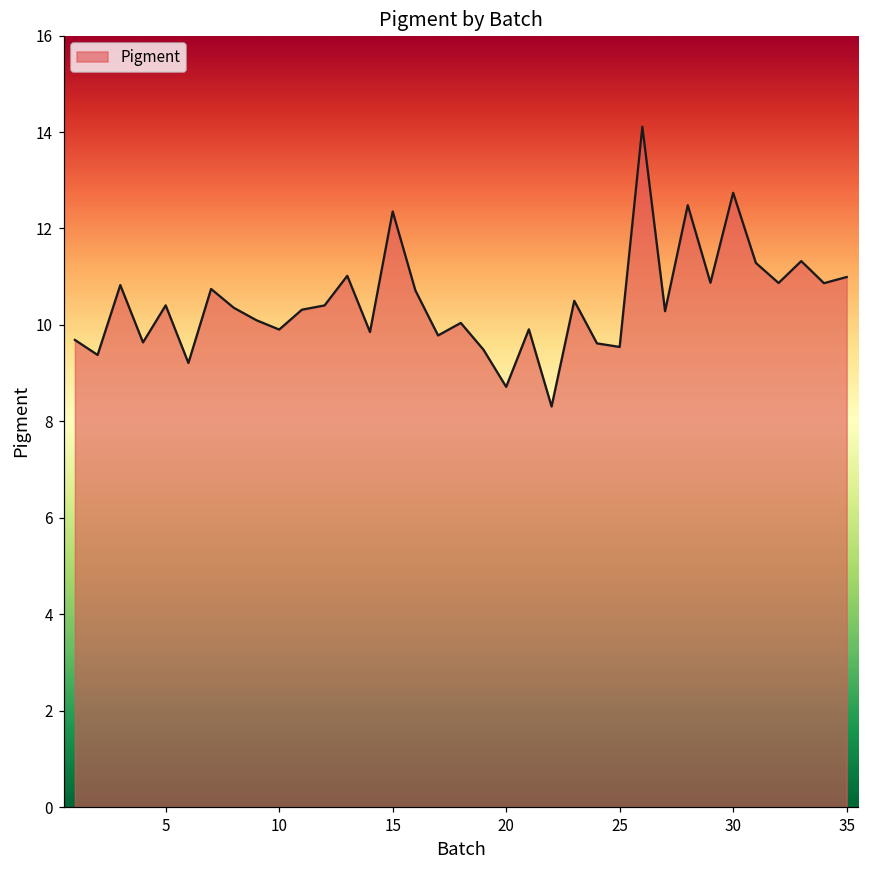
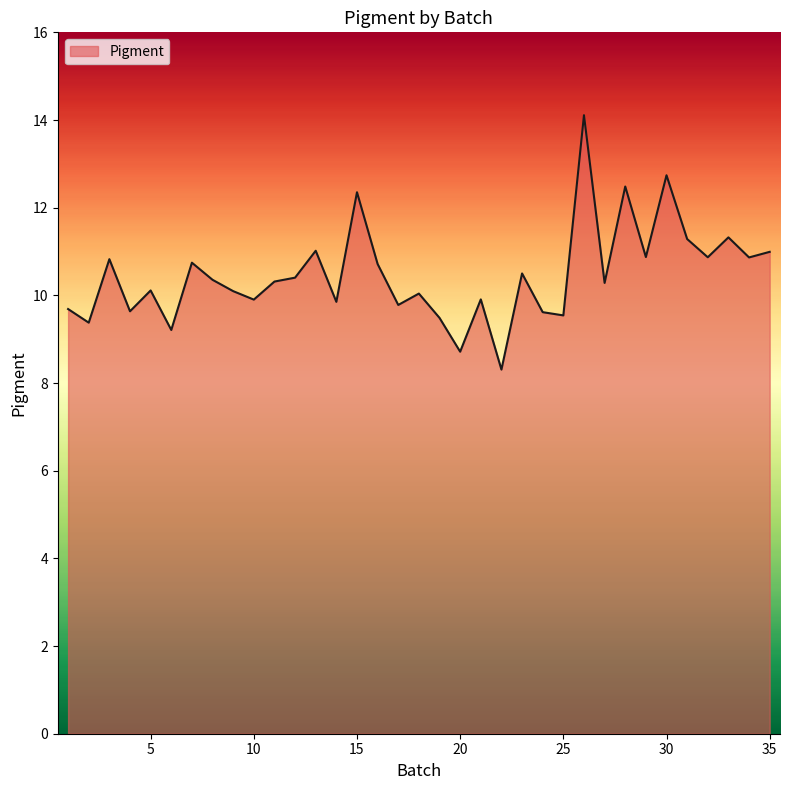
5: 10.4 -> 10.1
